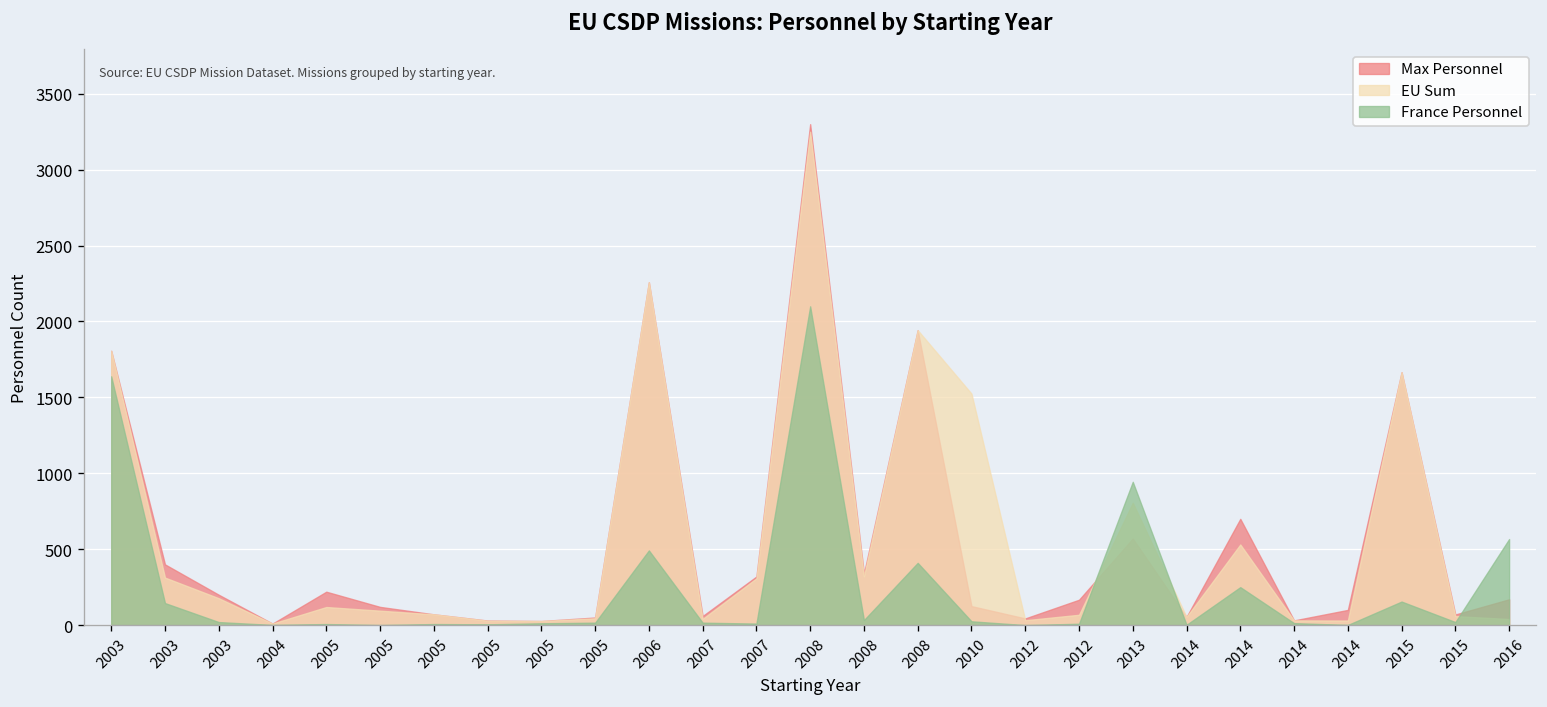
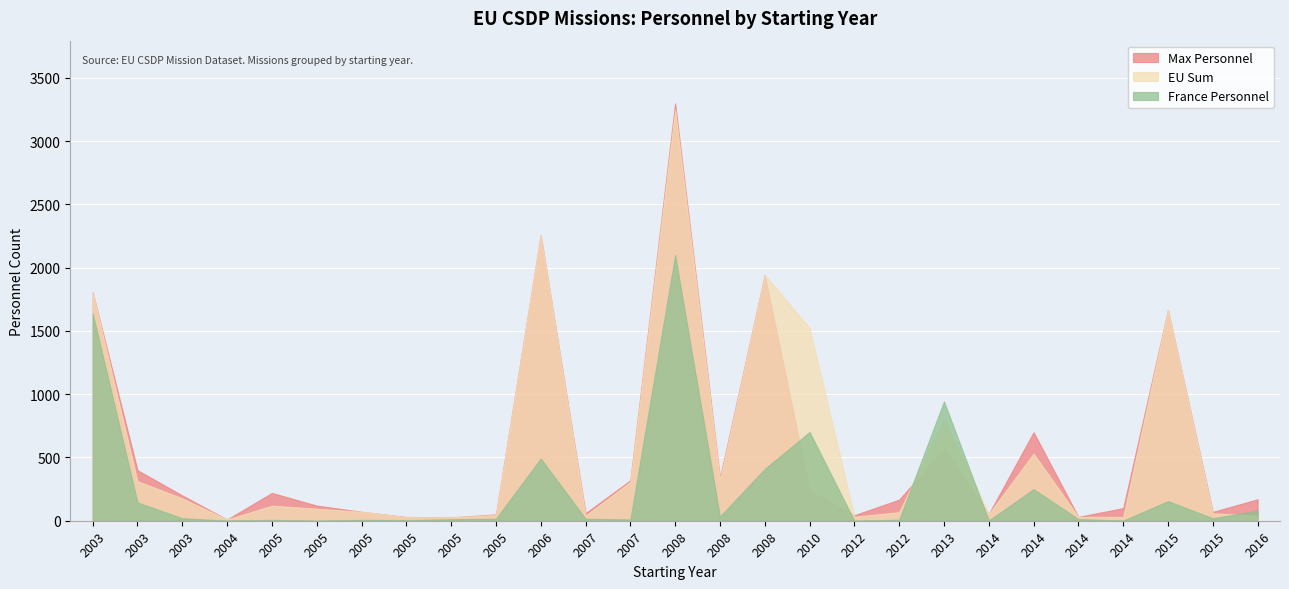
Max Personnel, 2010: 130 -> 240
France Personnel, 2010: 30 -> 700
France Personnel, 2016: 570 -> 80
